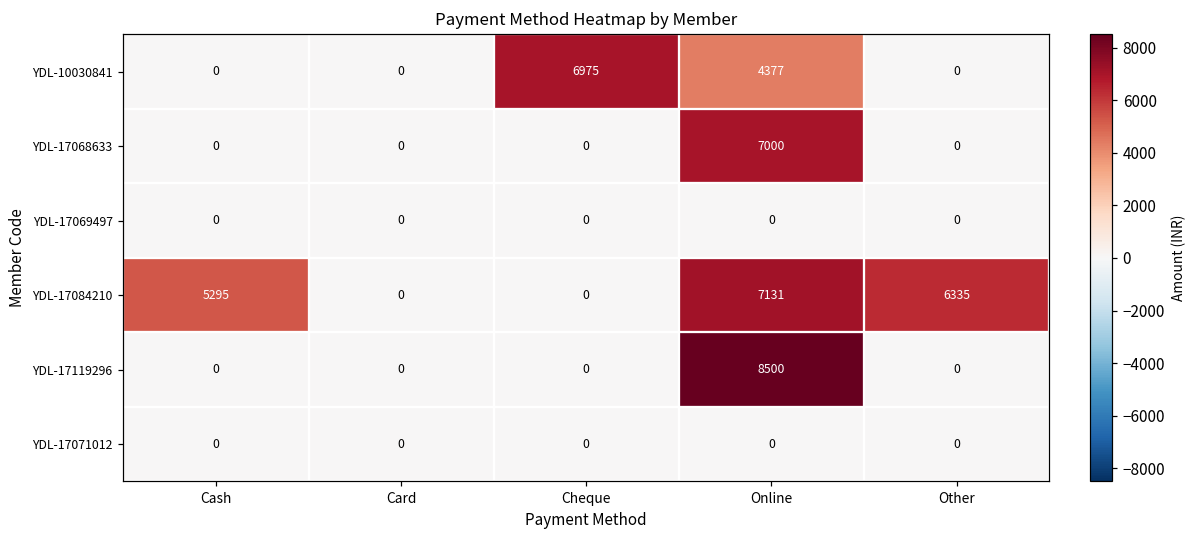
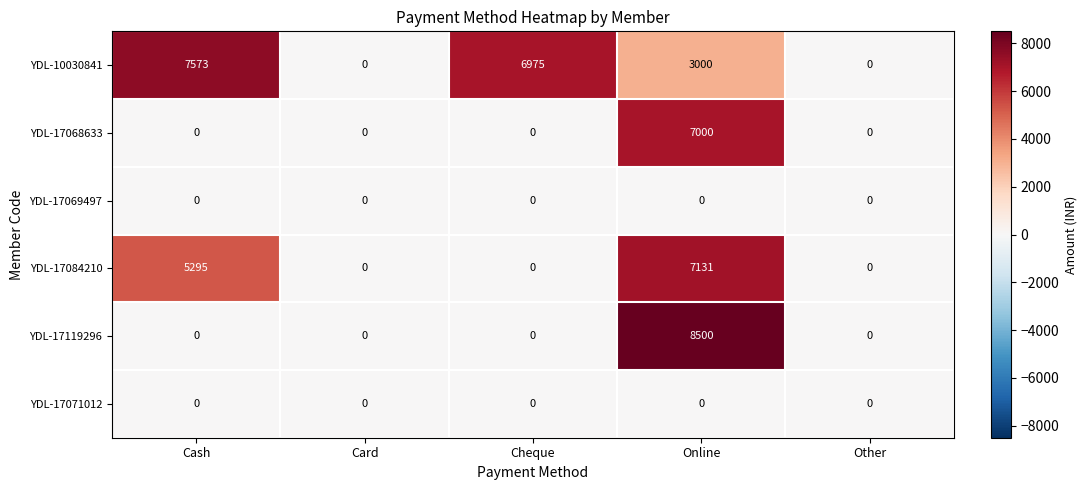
YDL-10030841, Cash: 0 -> 7573
YDL-10030841, Online: 4377 -> 3000
YDL-17084210, Other: 6335 -> 0
